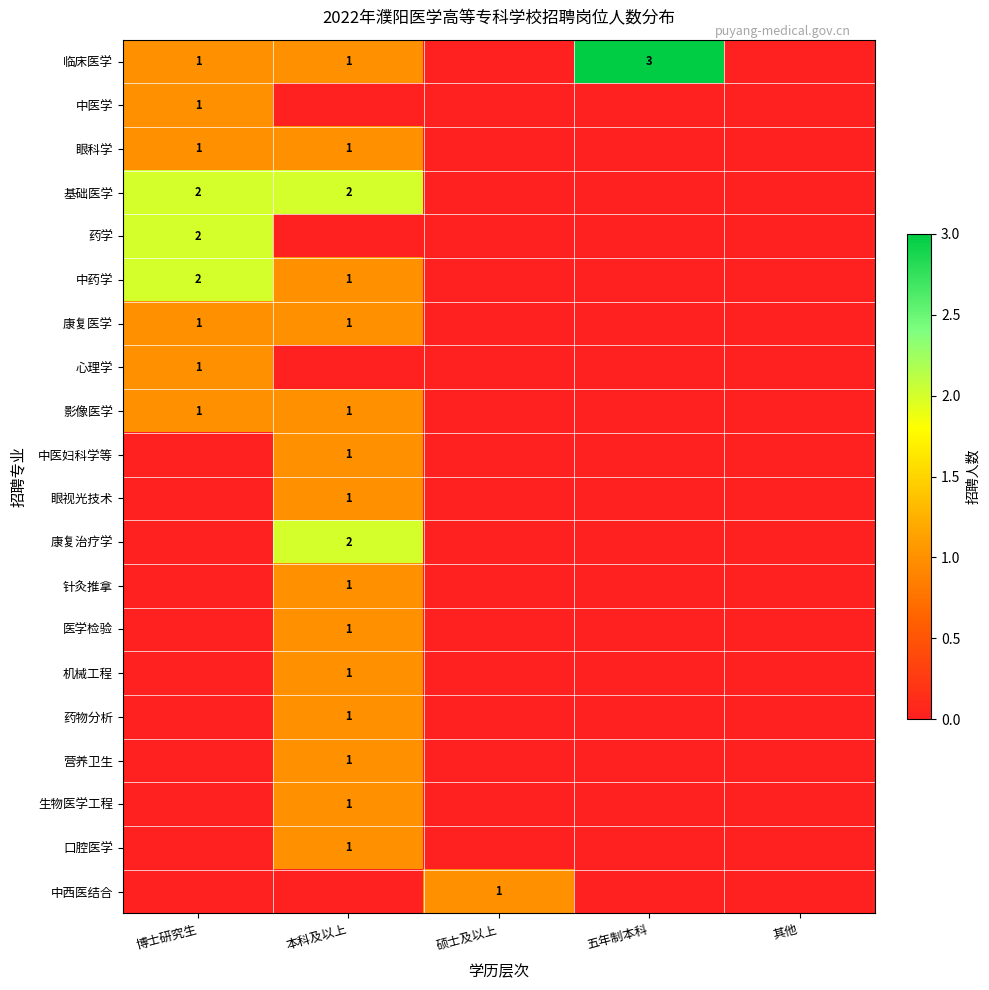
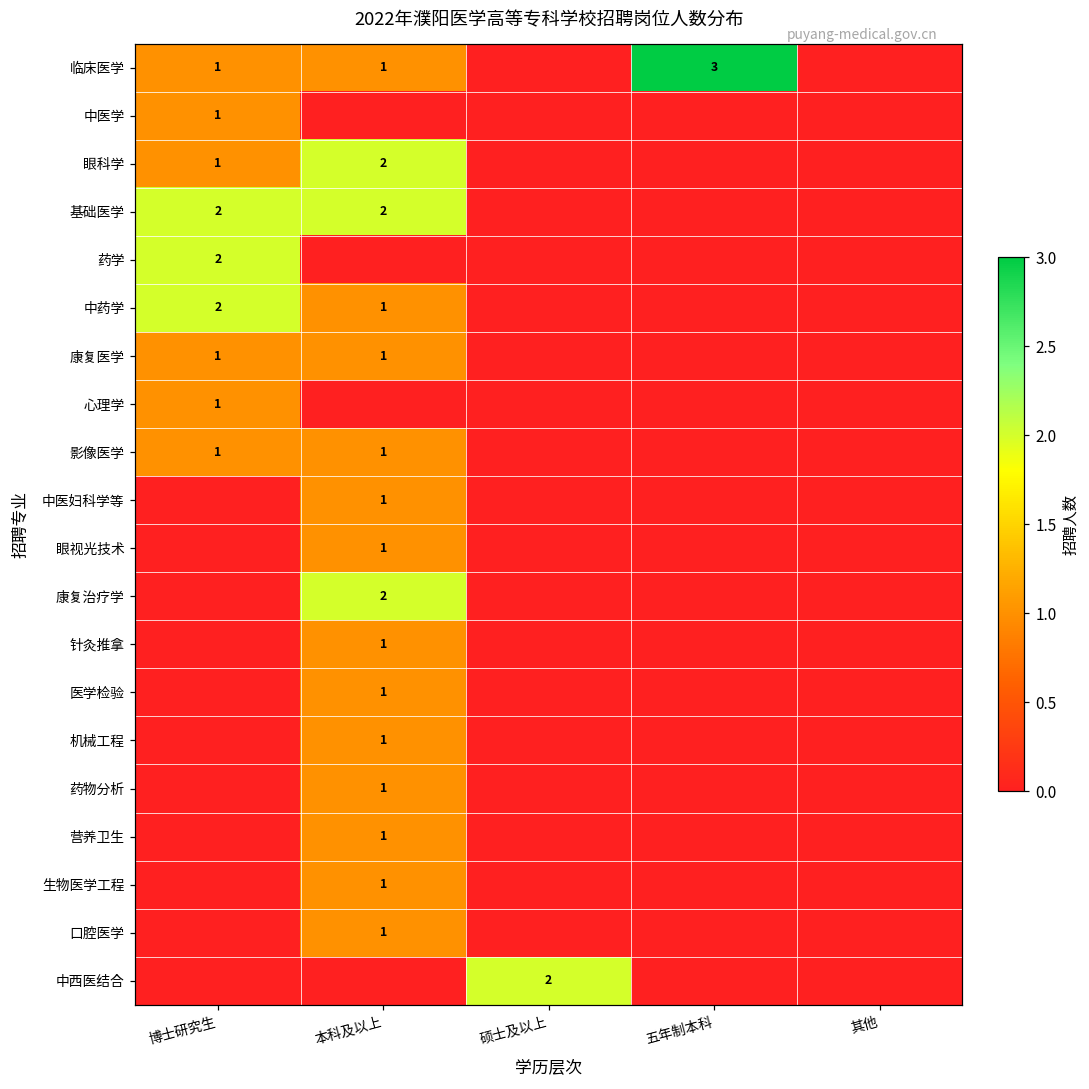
眼科学, 本科及以上: 1 -> 2
中西医结合, 硕士及以上: 1 -> 2
